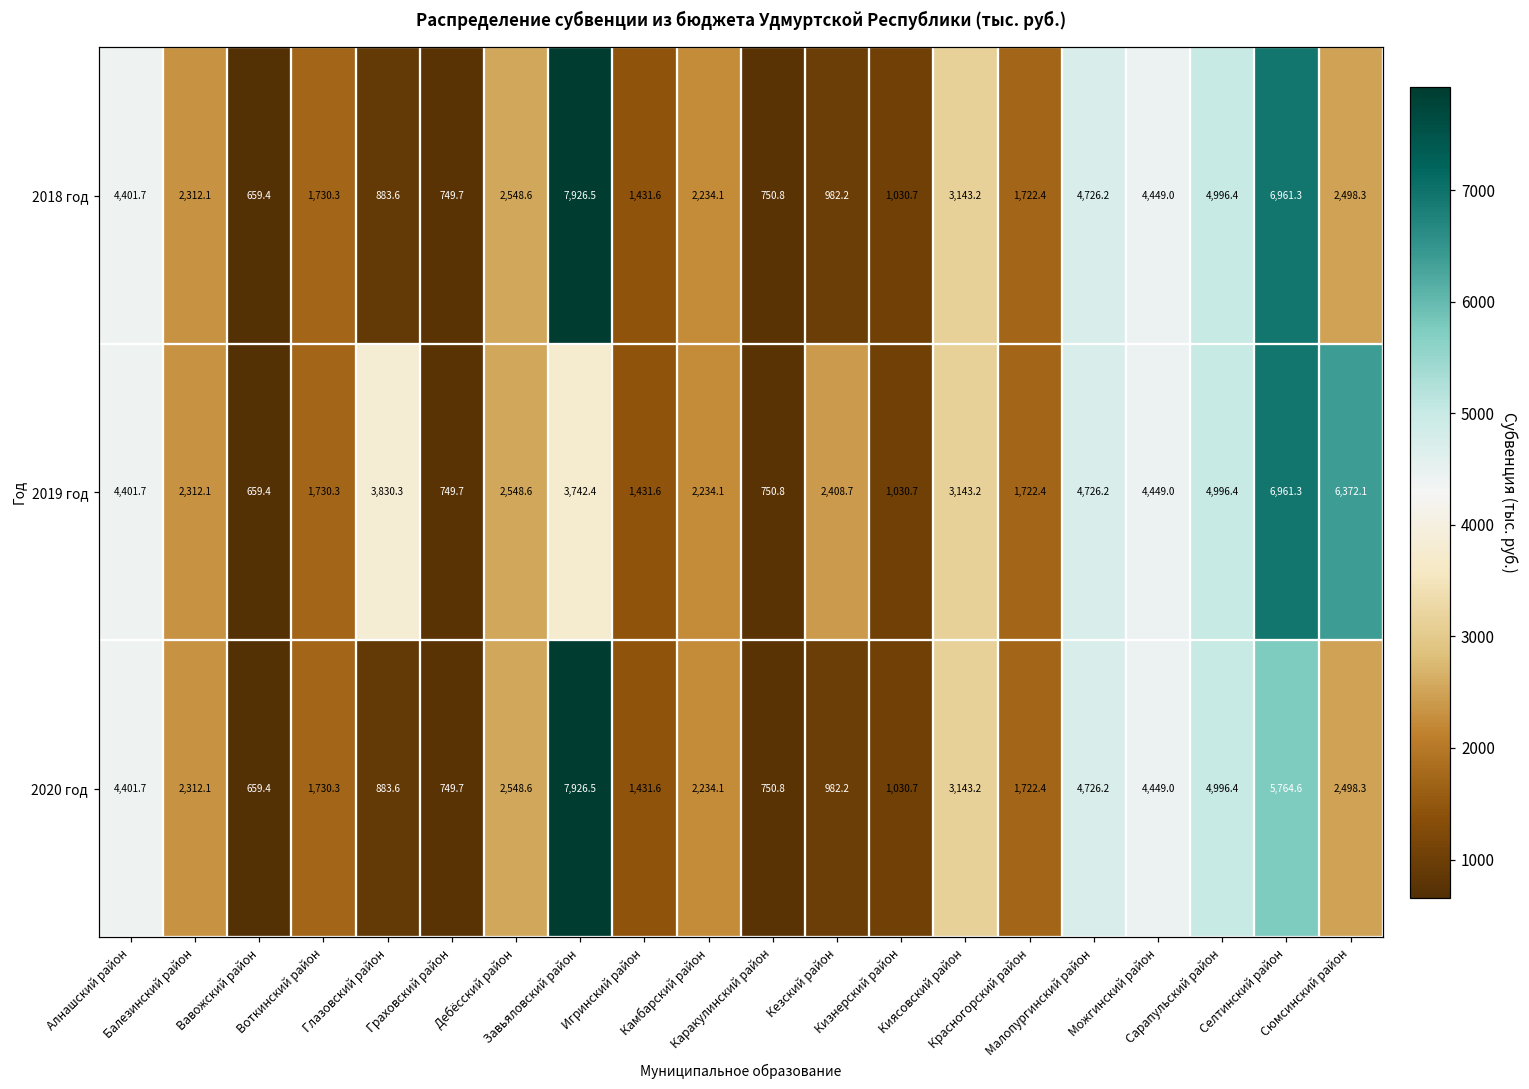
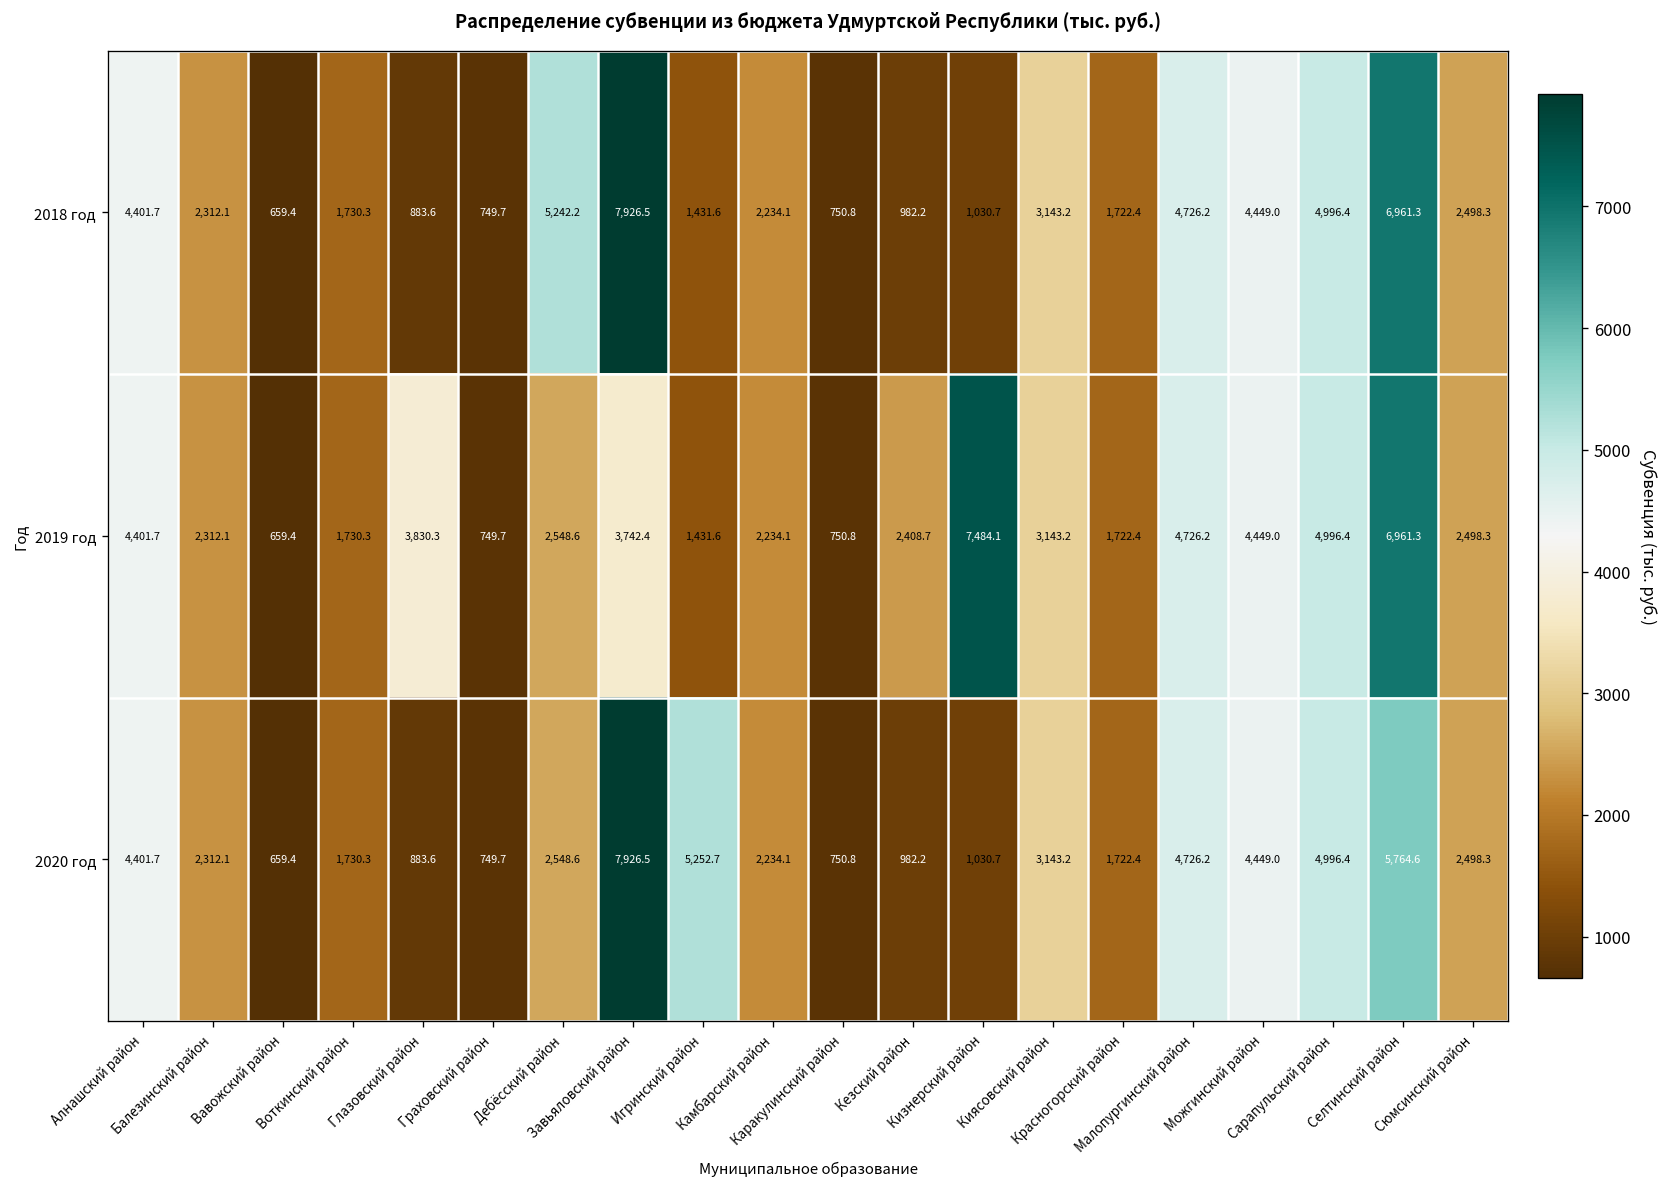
2018 год, Дебёсский район: 2,548.6 -> 5,242.2
2019 год, Кизнерский район: 1,030.7 -> 7,484.1
2019 год, Сюмсинский район: 6,372.1 -> 2,498.3
2020 год, Игринский район: 1,431.6 -> 5,252.7
